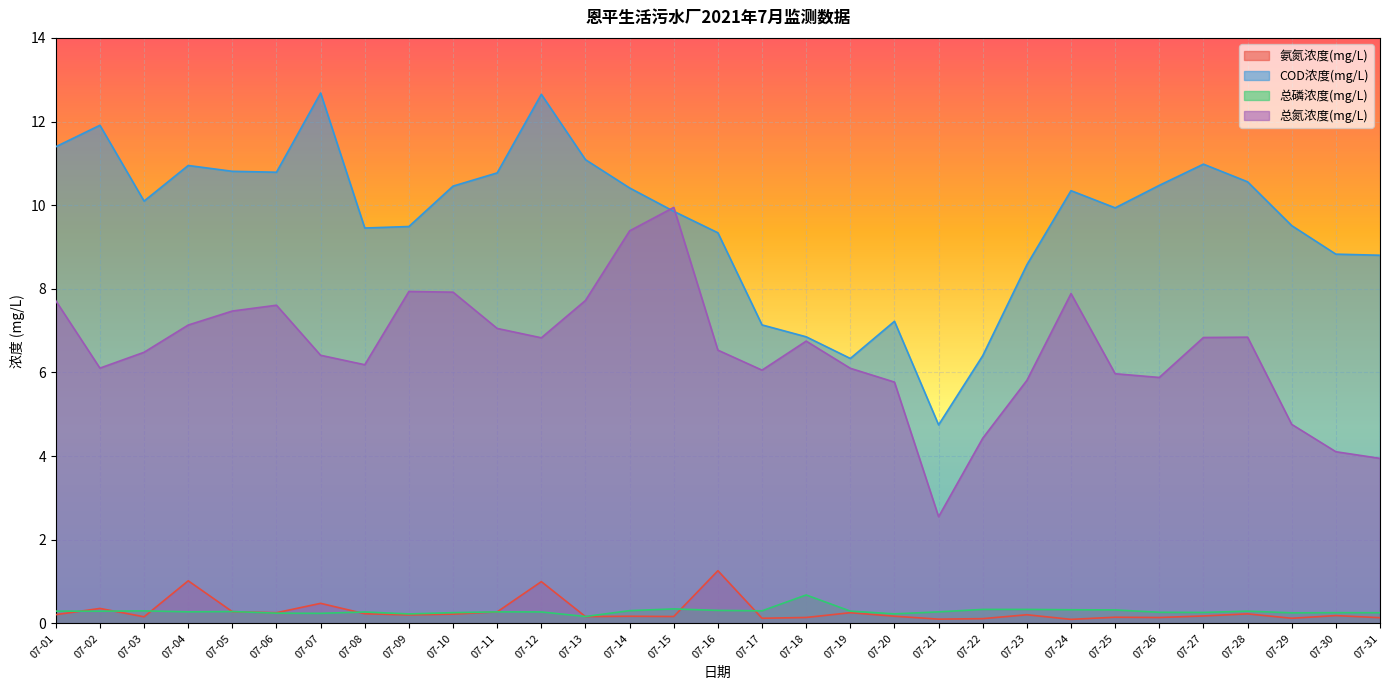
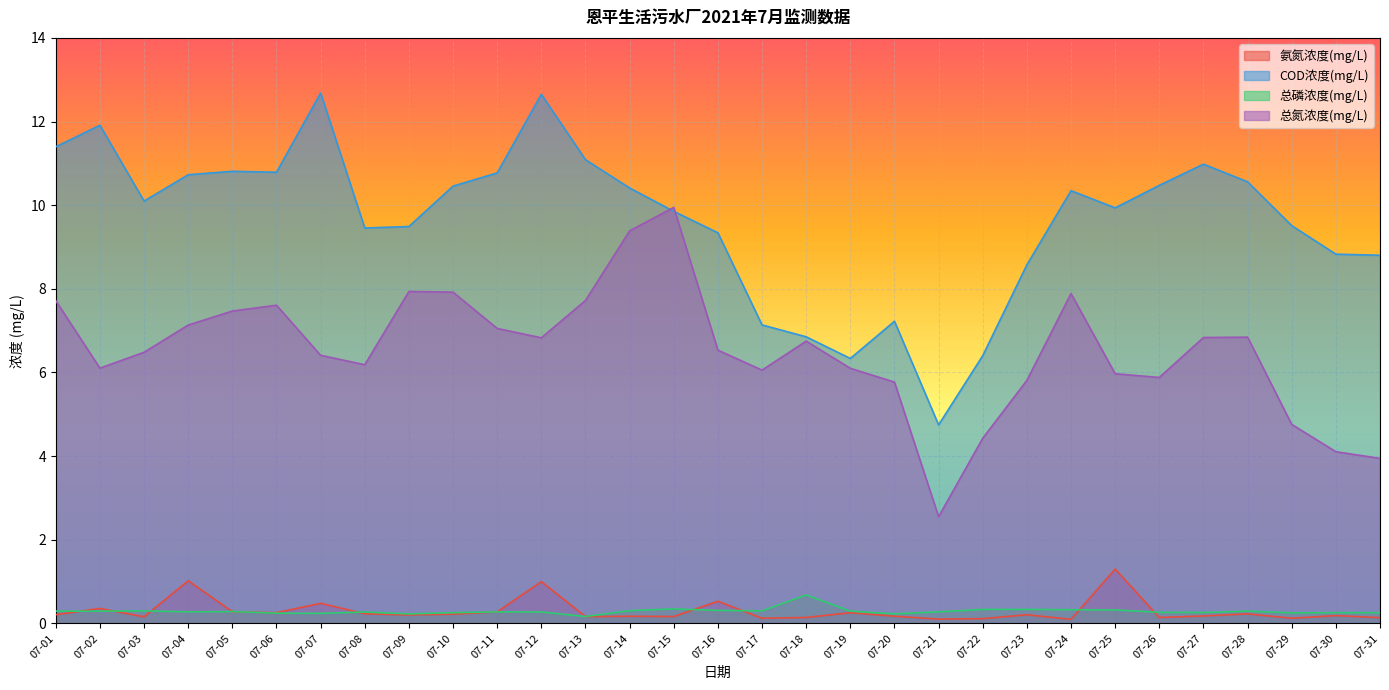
COD浓度(mg/L), 07-04: 10.9 -> 10.7
氨氮浓度(mg/L), 07-16: 1.3 -> 0.5
氨氮浓度(mg/L), 07-25: 0.1 -> 1.3
